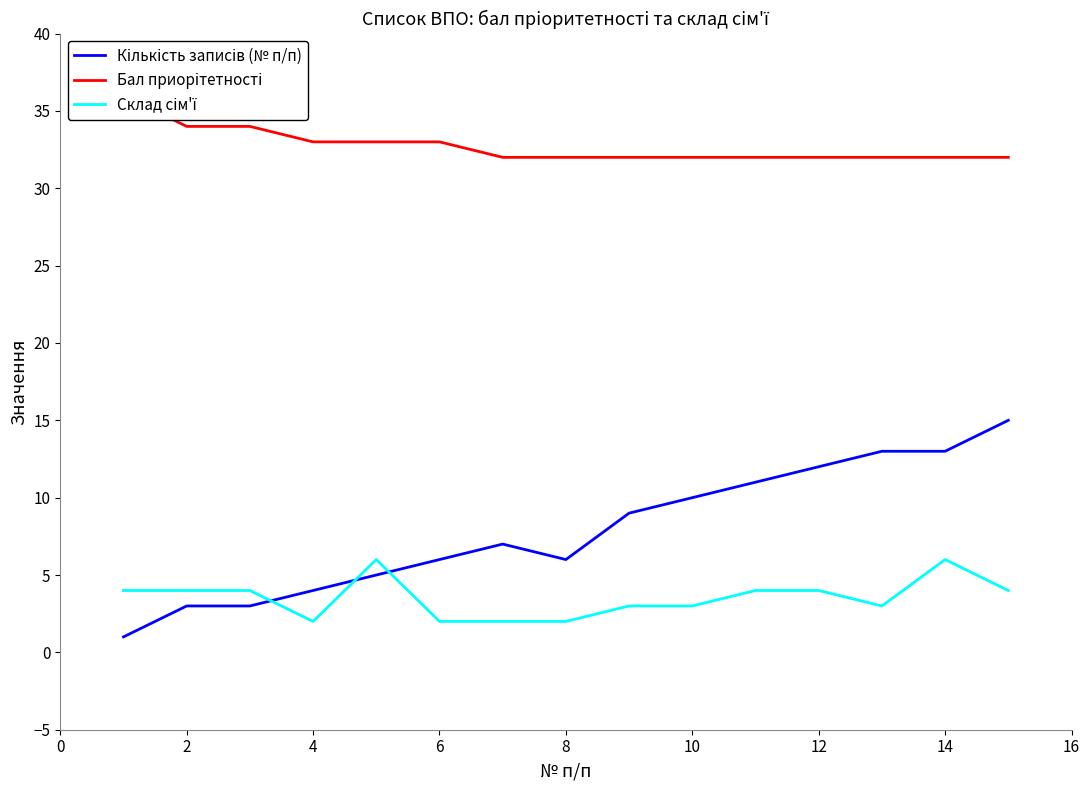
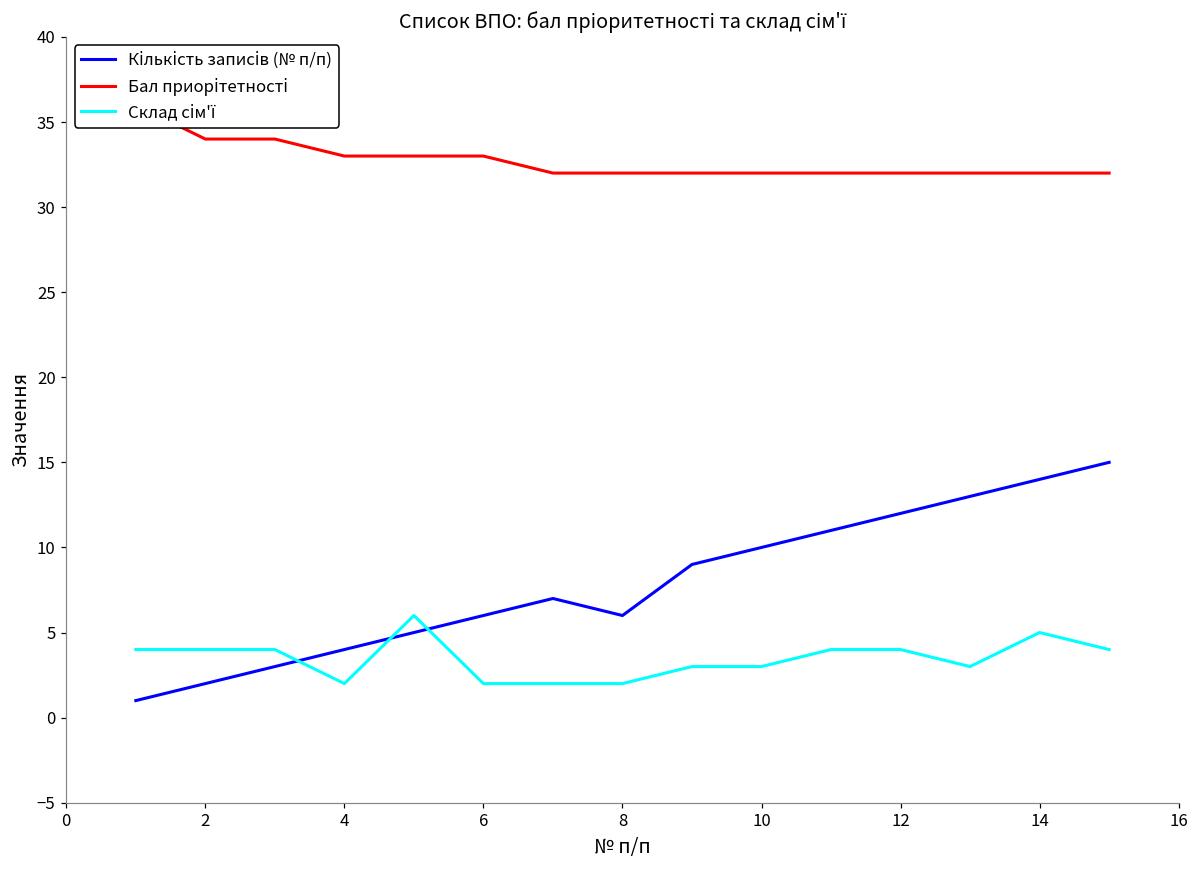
Кількість записів (№ п/п), 2: 3 -> 2
Кількість записів (№ п/п), 14: 13 -> 14
Склад сім'ї, 14: 6 -> 5
